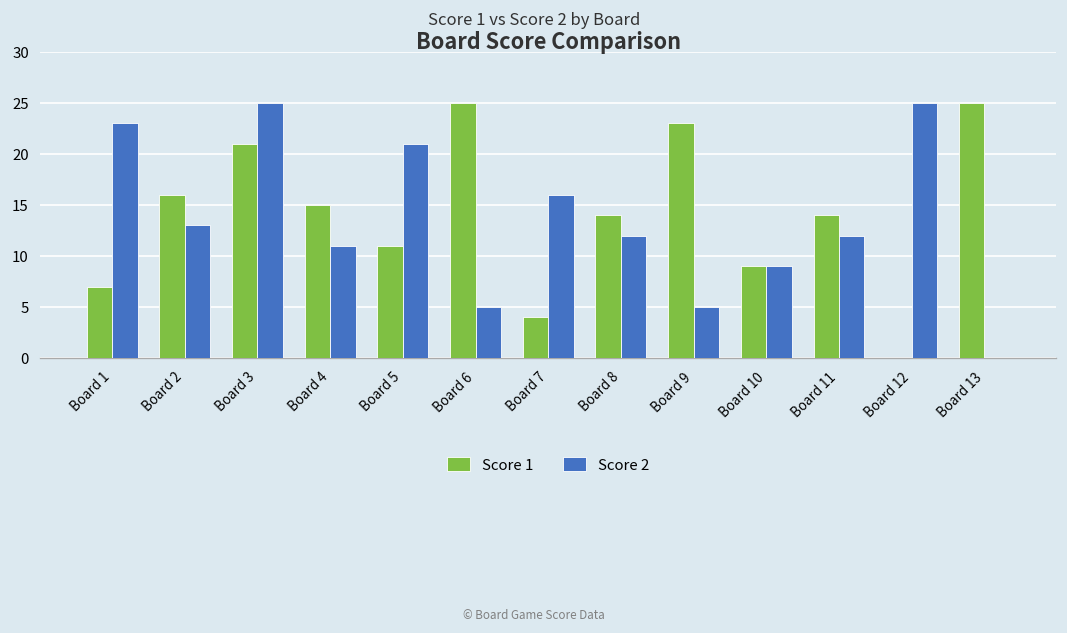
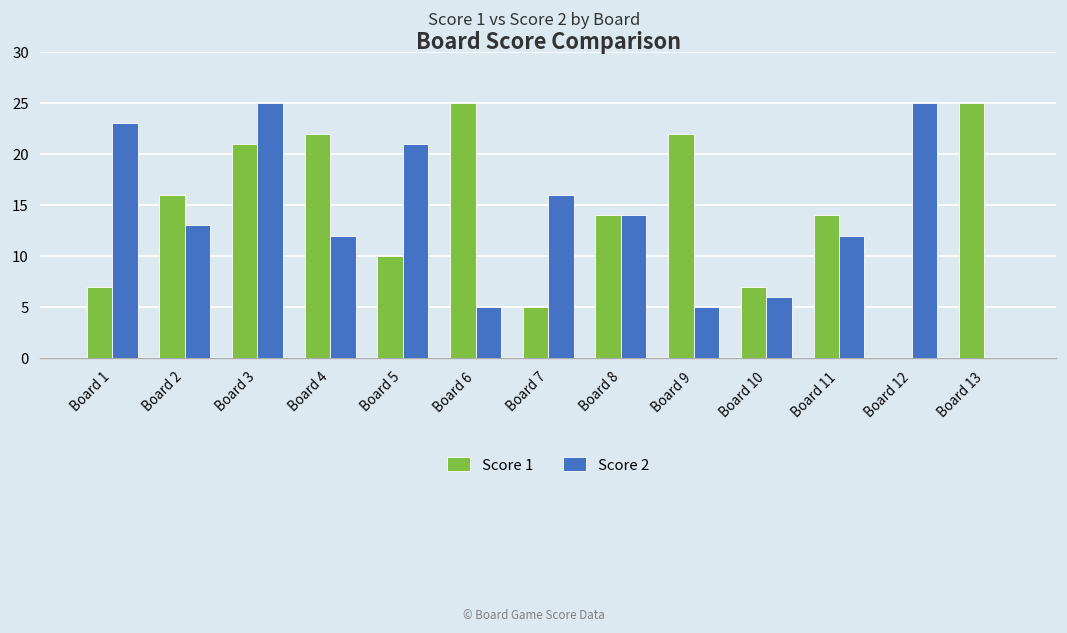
Score 1, Board 4: 15 -> 22
Score 2, Board 4: 11 -> 12
Score 1, Board 5: 11 -> 10
Score 1, Board 7: 4 -> 5
Score 2, Board 8: 12 -> 14
Score 1, Board 9: 23 -> 22
Score 1, Board 10: 9 -> 7
Score 2, Board 10: 9 -> 6
